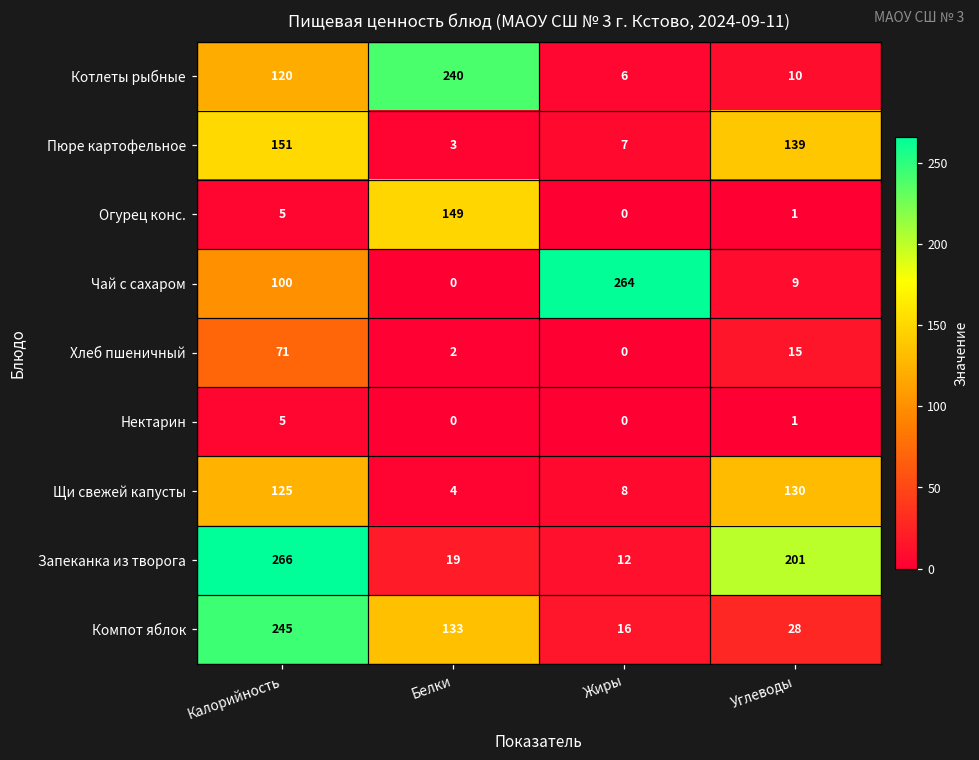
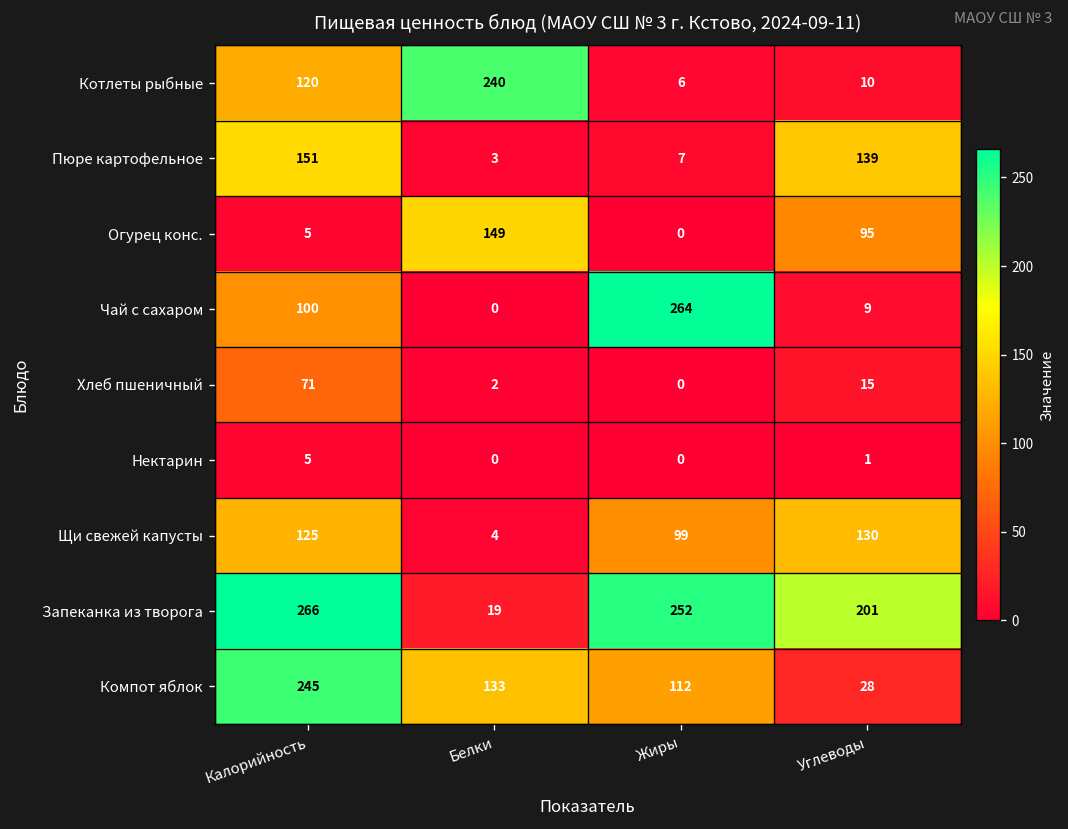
Огурец конс., Углеводы: 1 -> 95
Щи свежей капусты, Жиры: 8 -> 99
Запеканка из творога, Жиры: 12 -> 252
Компот яблок, Жиры: 16 -> 112
